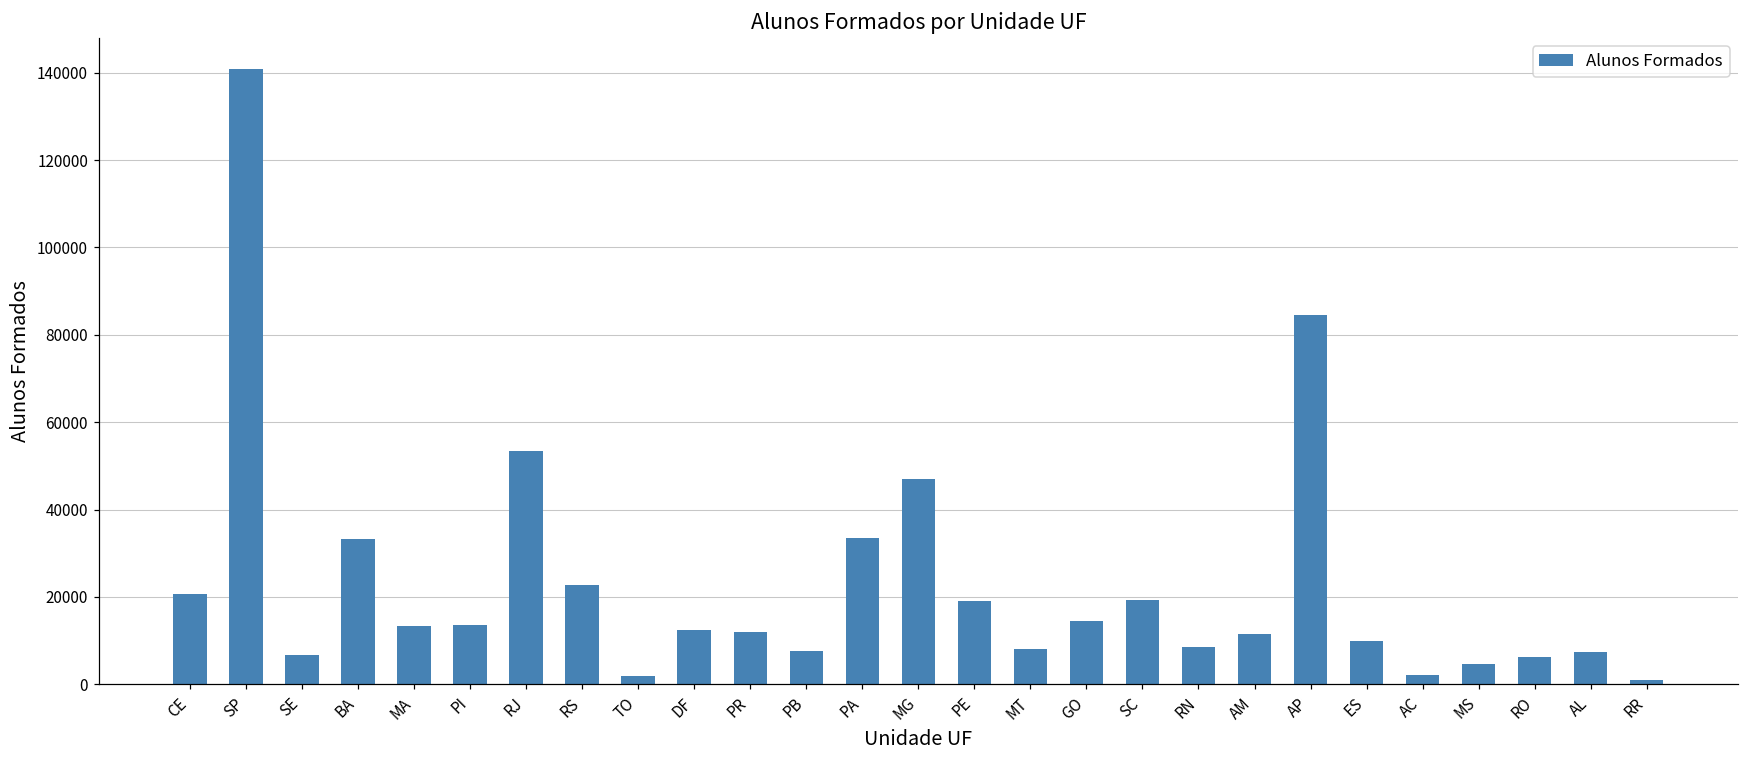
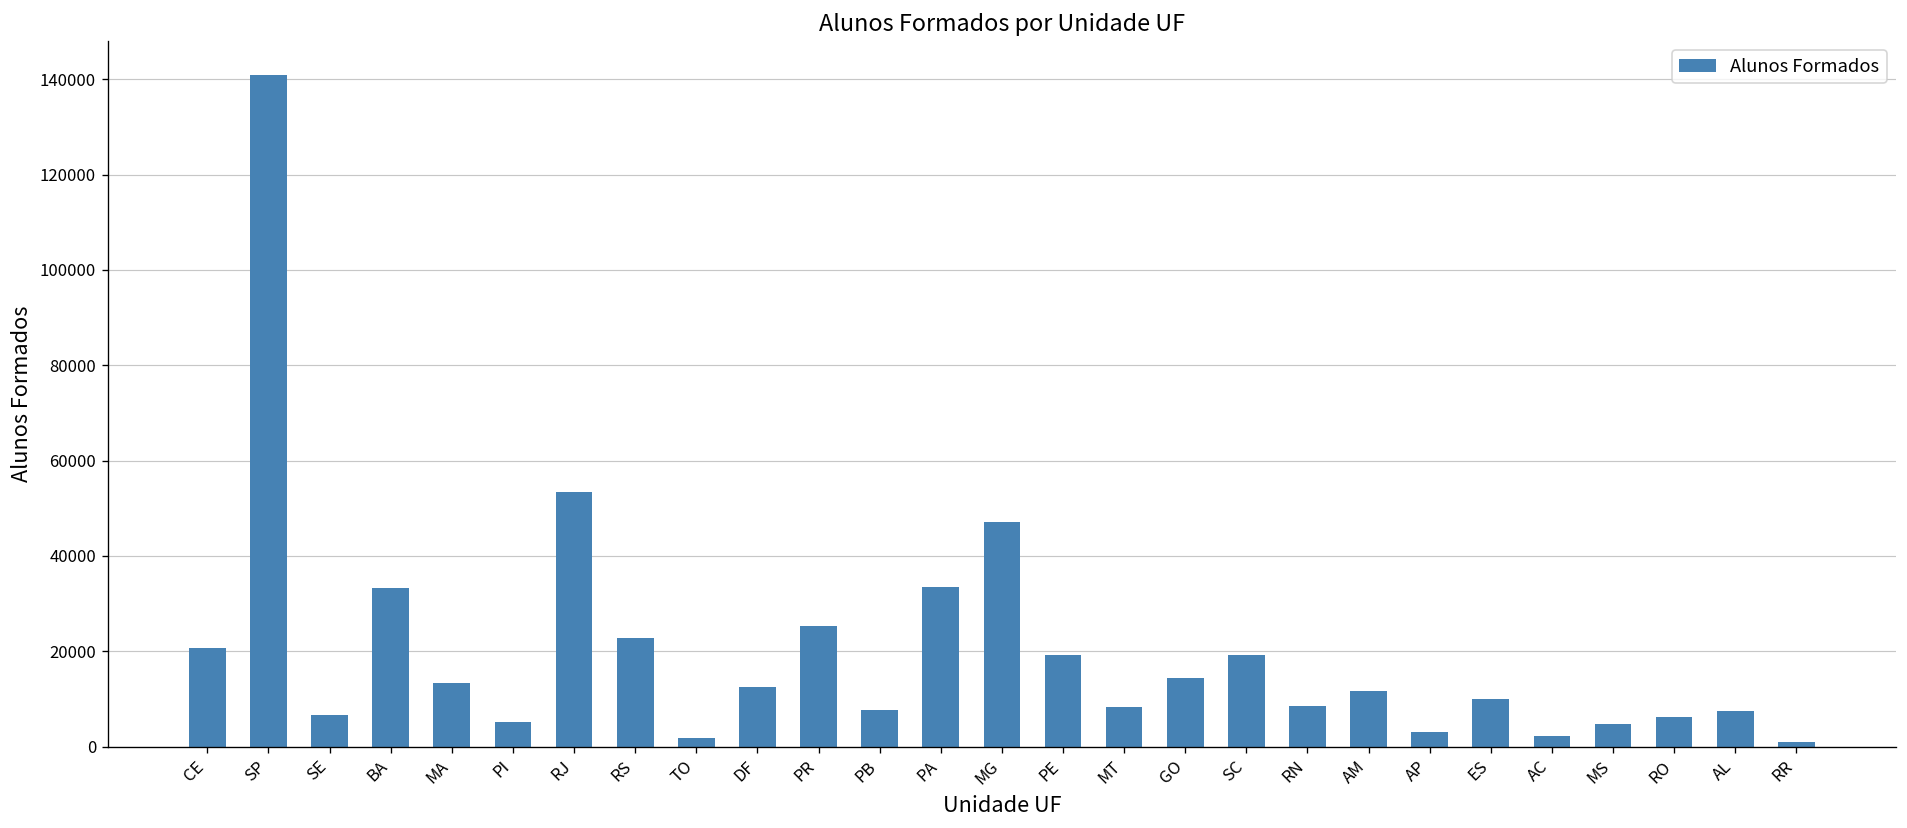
PI: 14000 -> 5000
PR: 12000 -> 25000
AP: 85000 -> 3000
